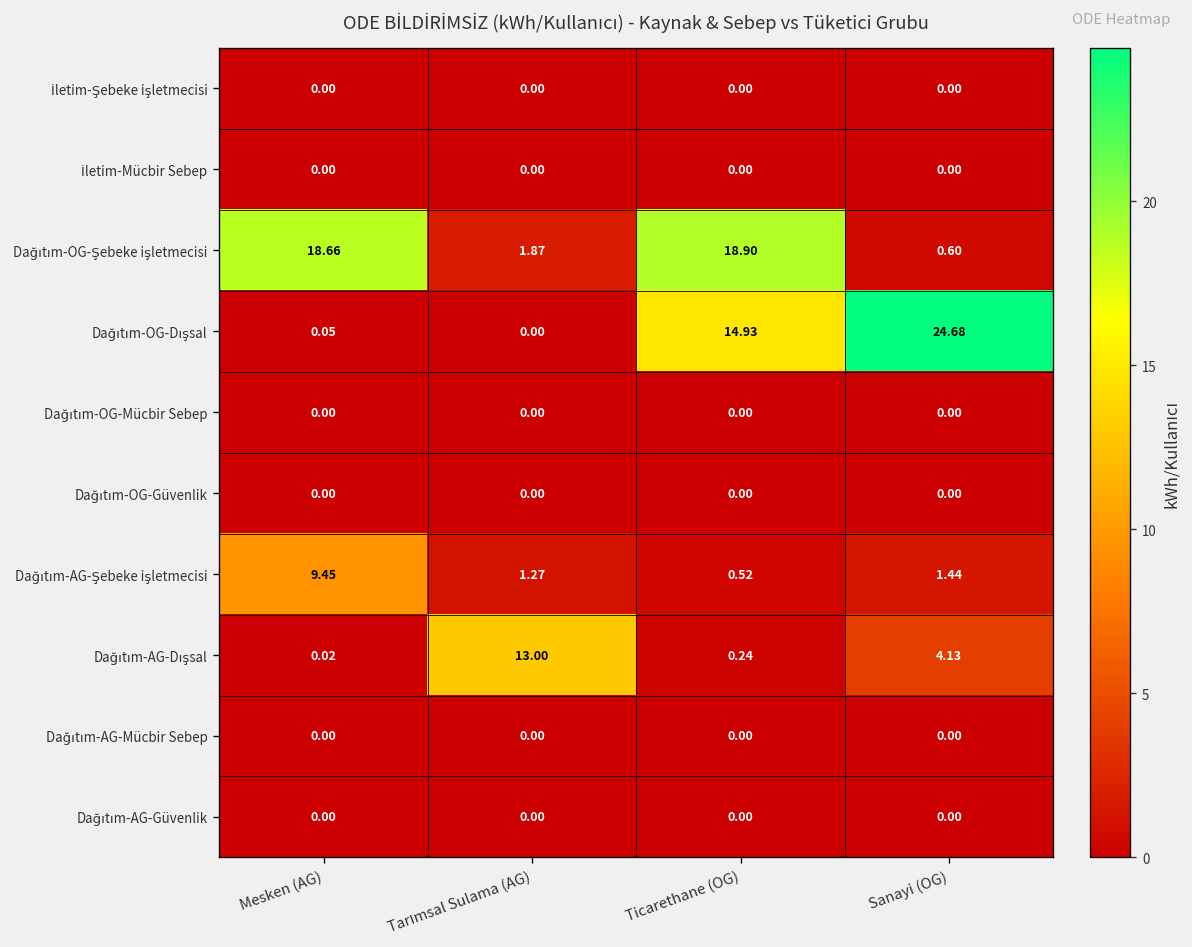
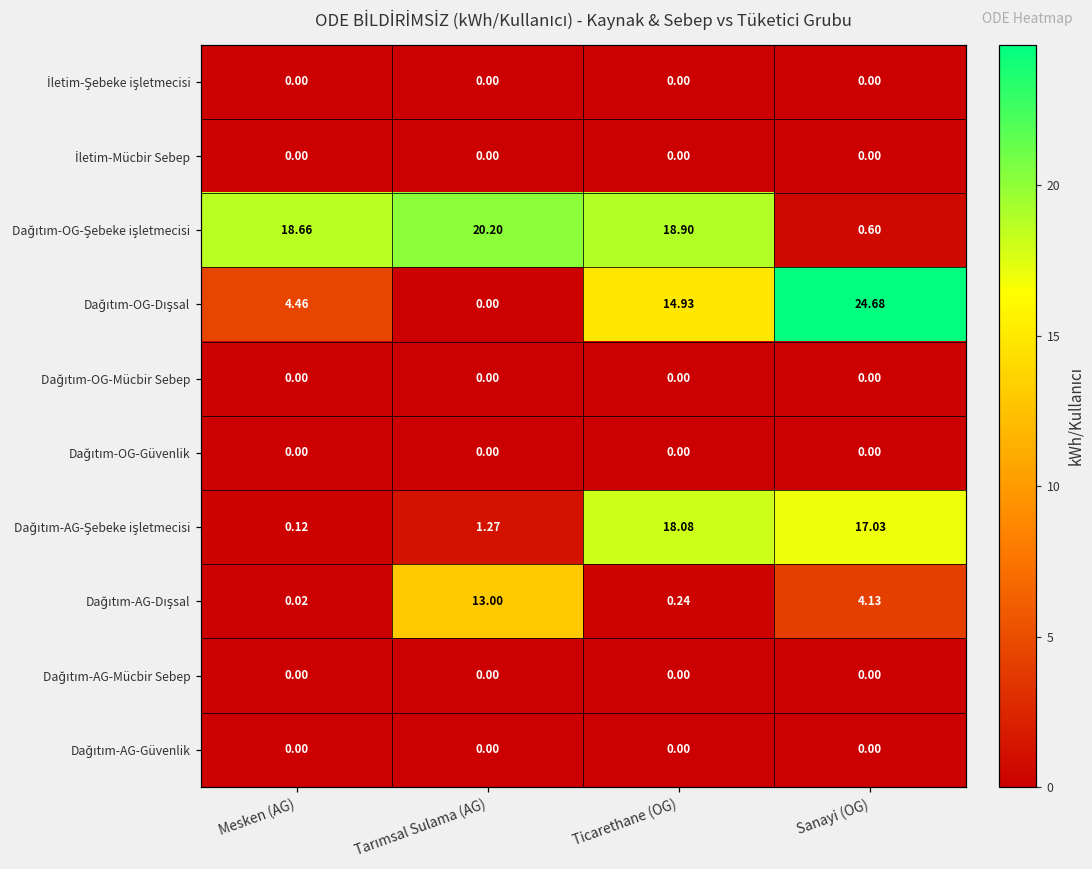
Dağıtım-OG-Şebeke işletmecisi, Tarımsal Sulama (AG): 1.87 -> 20.20
Dağıtım-OG-Dışsal, Mesken (AG): 0.05 -> 4.46
Dağıtım-AG-Şebeke işletmecisi, Mesken (AG): 9.45 -> 0.12
Dağıtım-AG-Şebeke işletmecisi, Ticarethane (OG): 0.52 -> 18.08
Dağıtım-AG-Şebeke işletmecisi, Sanayi (OG): 1.44 -> 17.03
